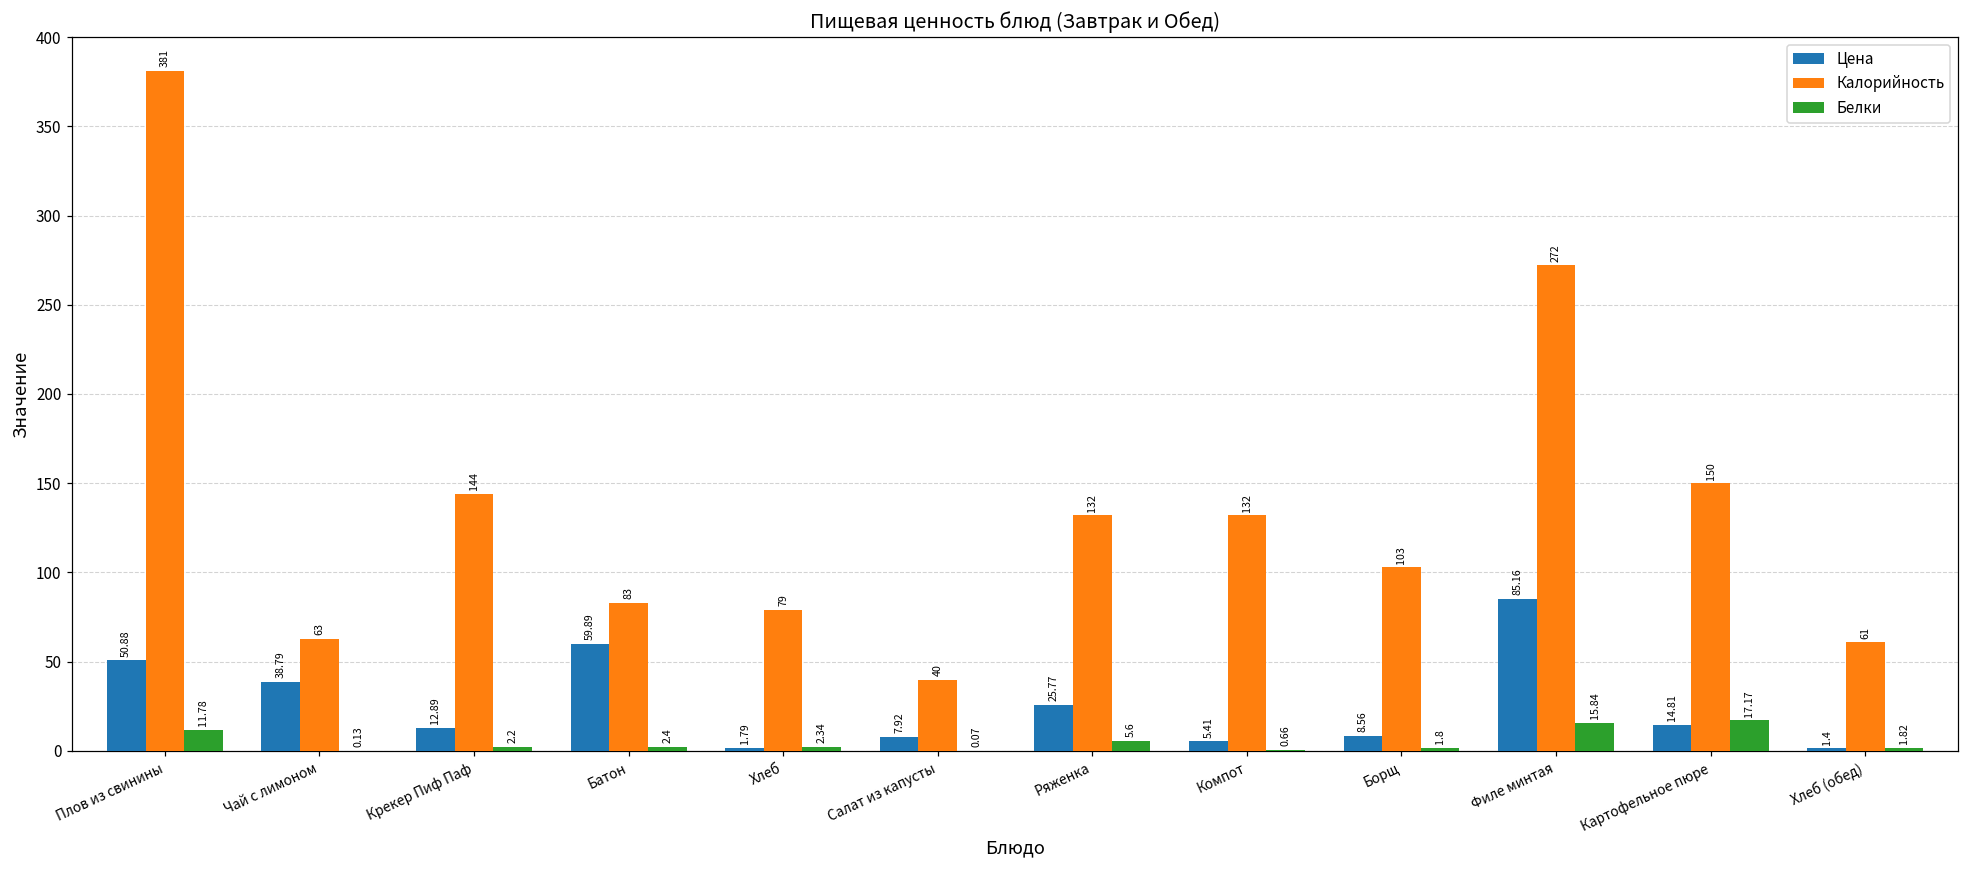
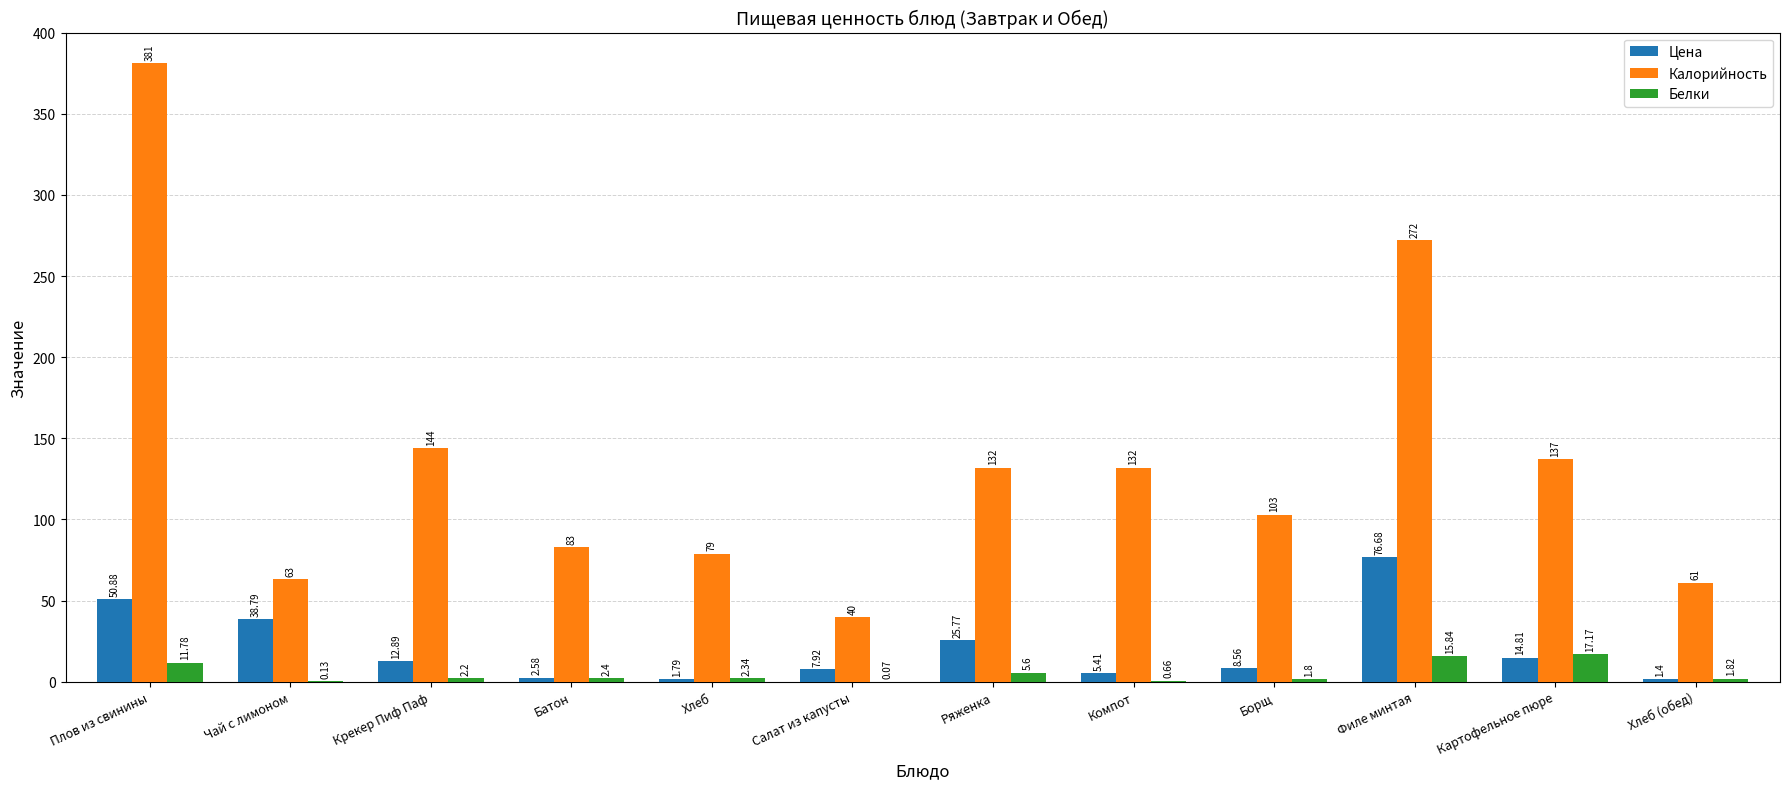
Цена, Батон: 59.89 -> 2.58
Цена, Филе минтая: 85.16 -> 76.68
Калорийность, Картофельное пюре: 150 -> 137
